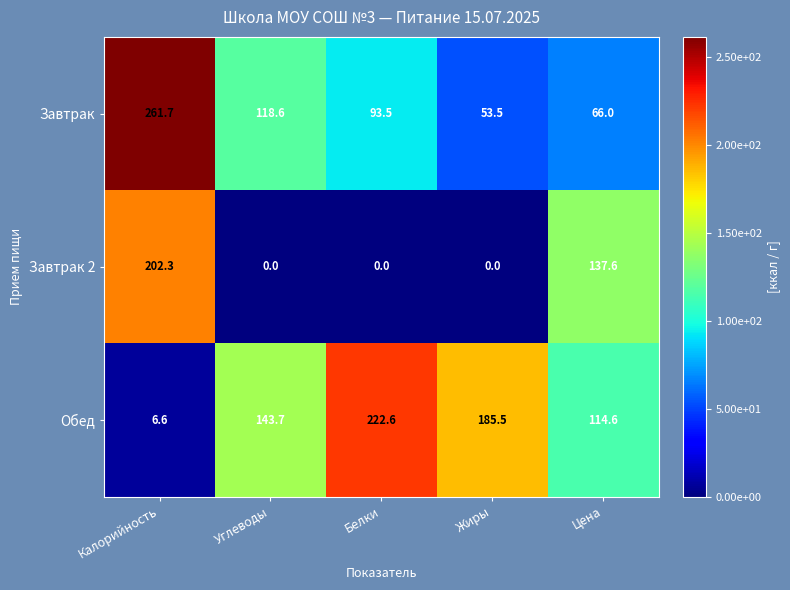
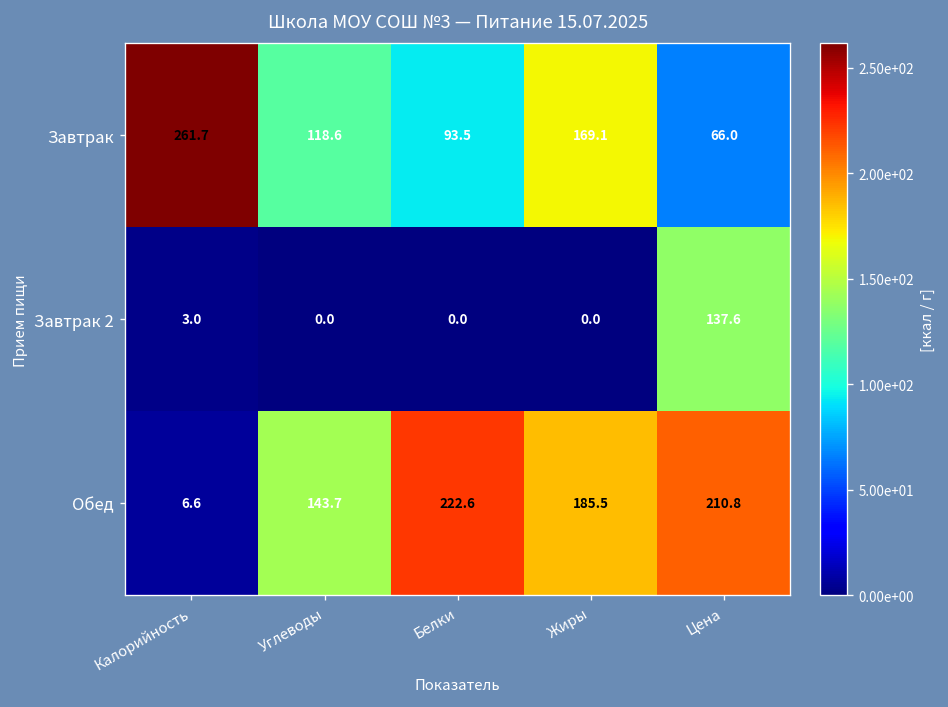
Завтрак, Жиры: 53.5 -> 169.1
Завтрак 2, Калорийность: 202.3 -> 3.0
Обед, Цена: 114.6 -> 210.8
